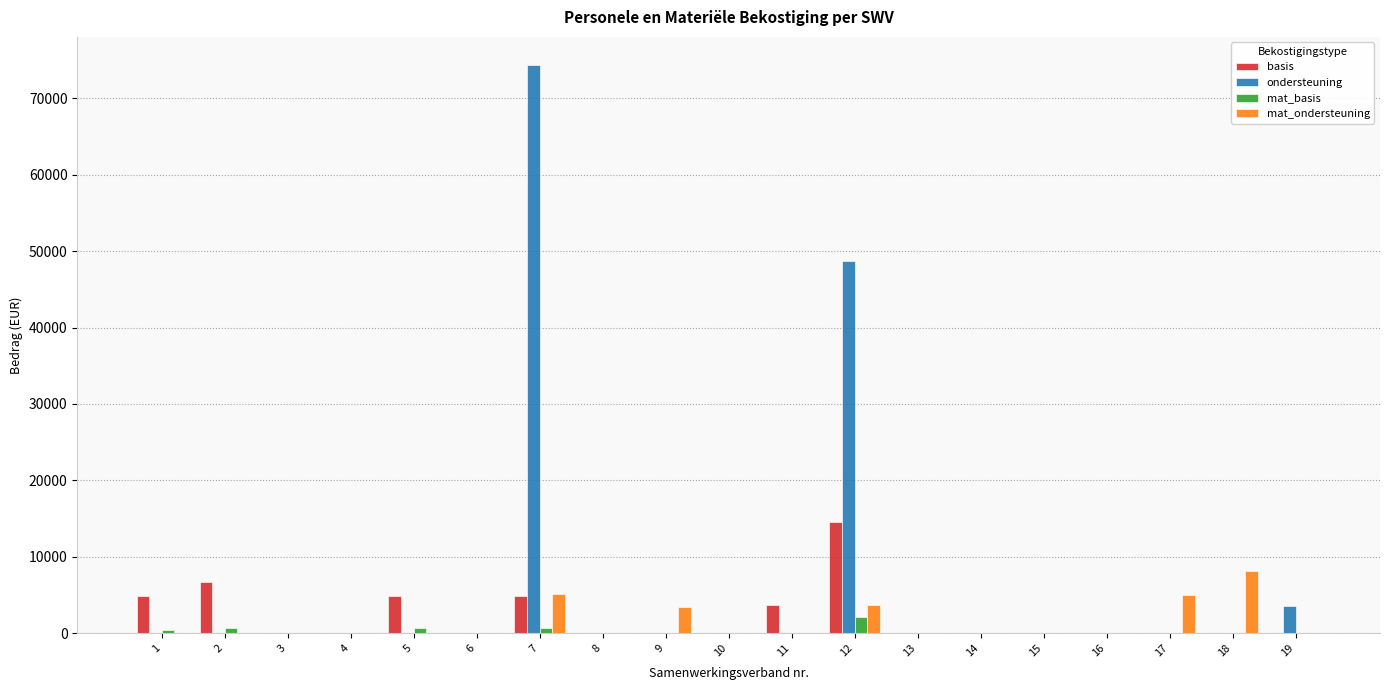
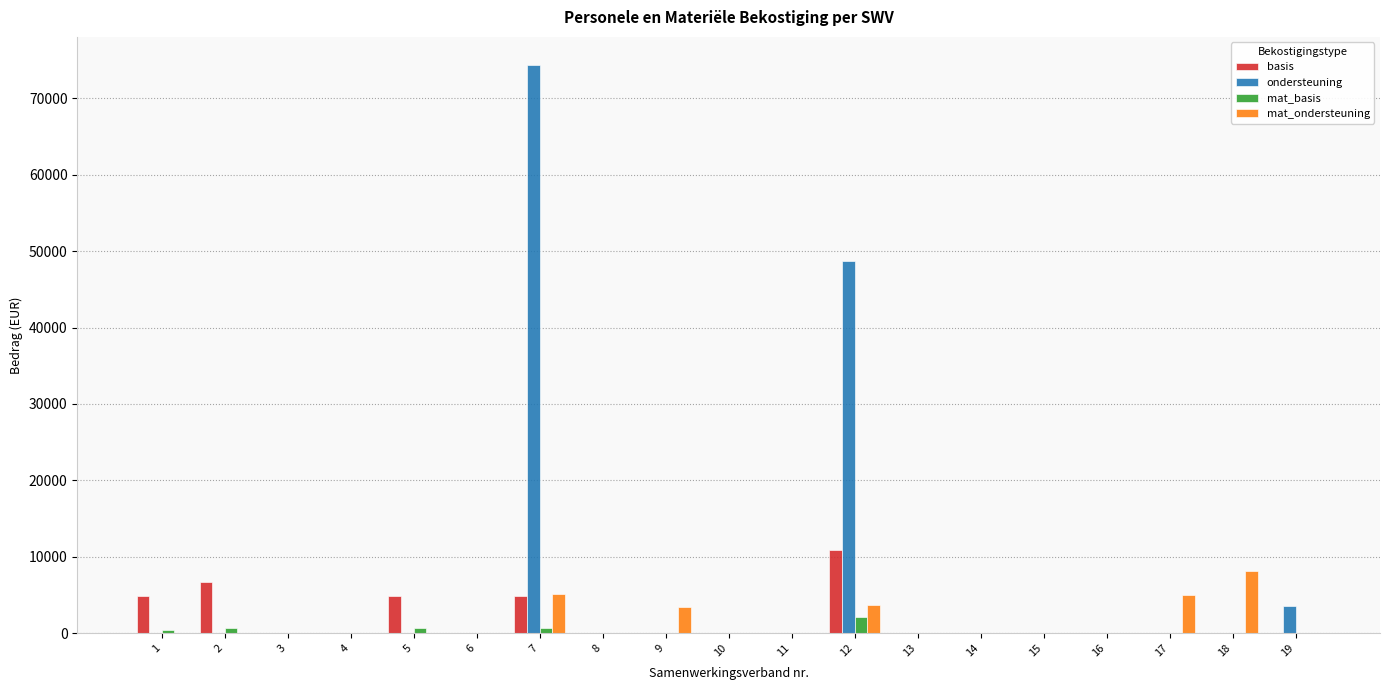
basis, 11: 4000 -> 0
basis, 12: 15000 -> 11000
